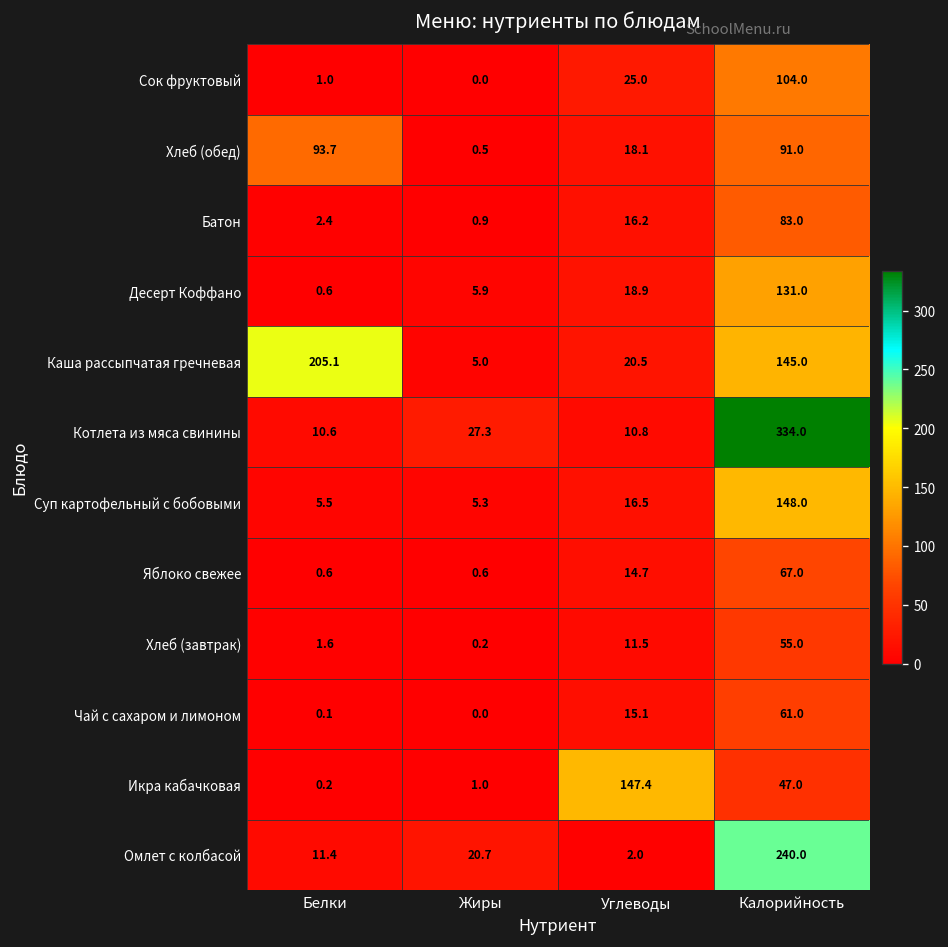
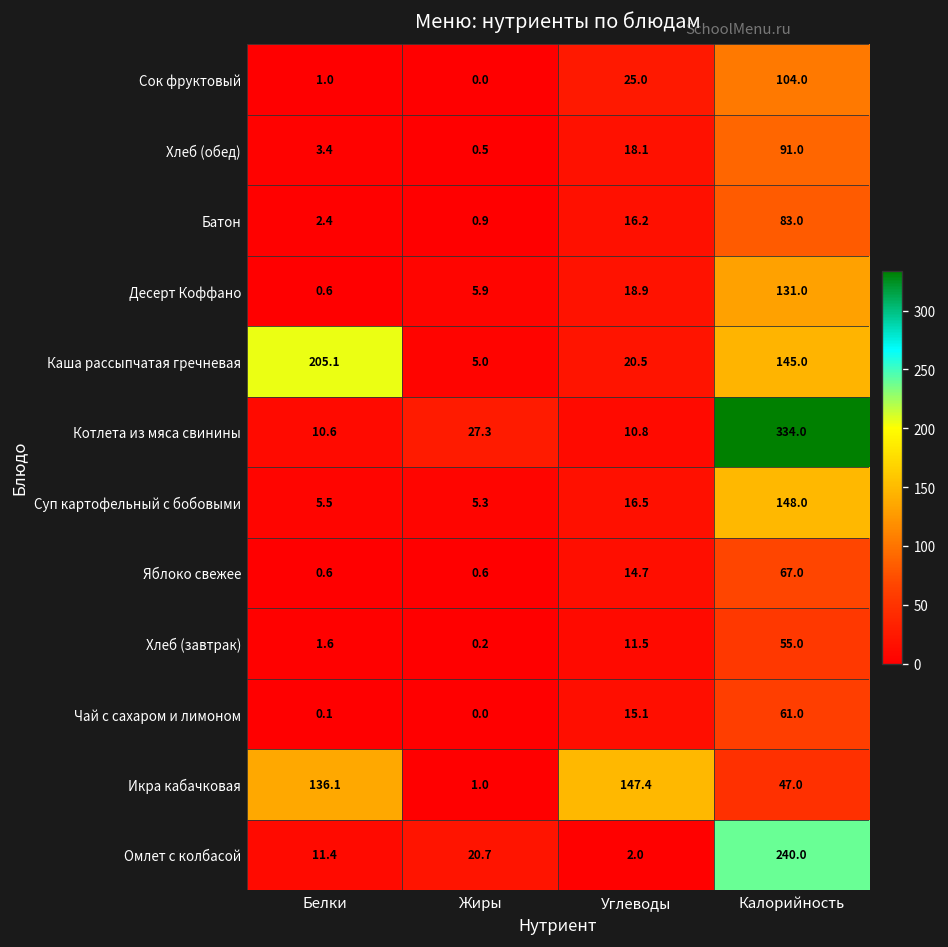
Хлеб (обед), Белки: 93.7 -> 3.4
Икра кабачковая, Белки: 0.2 -> 136.1
